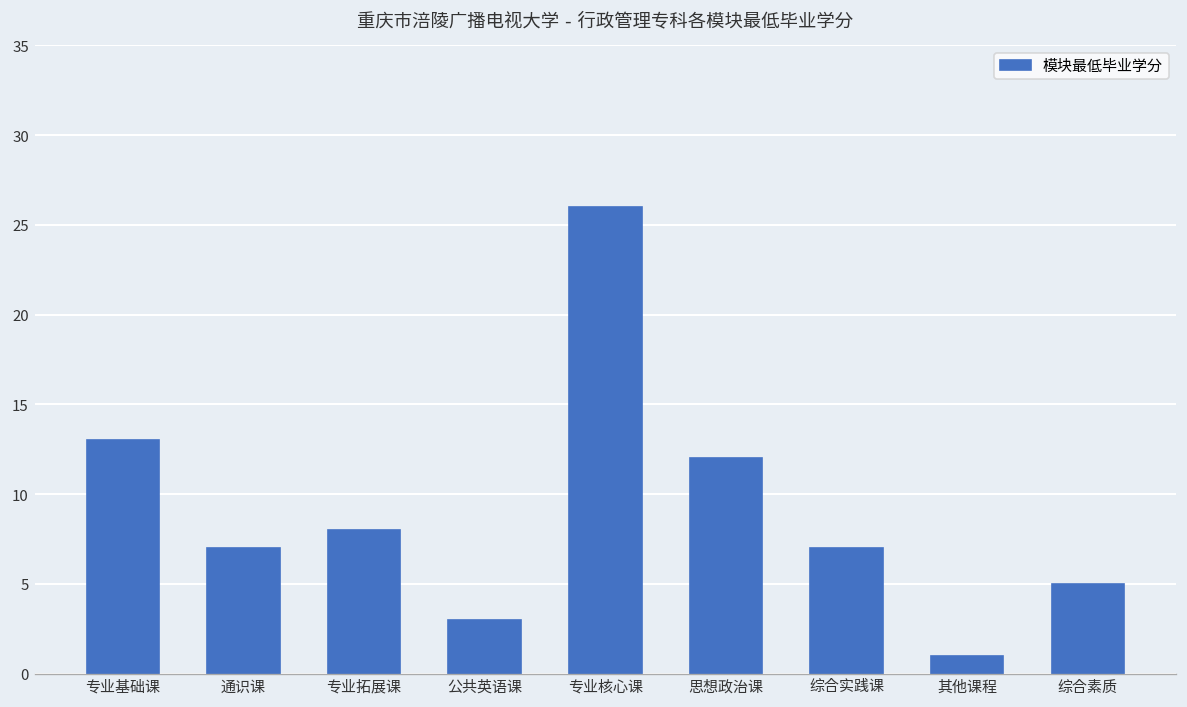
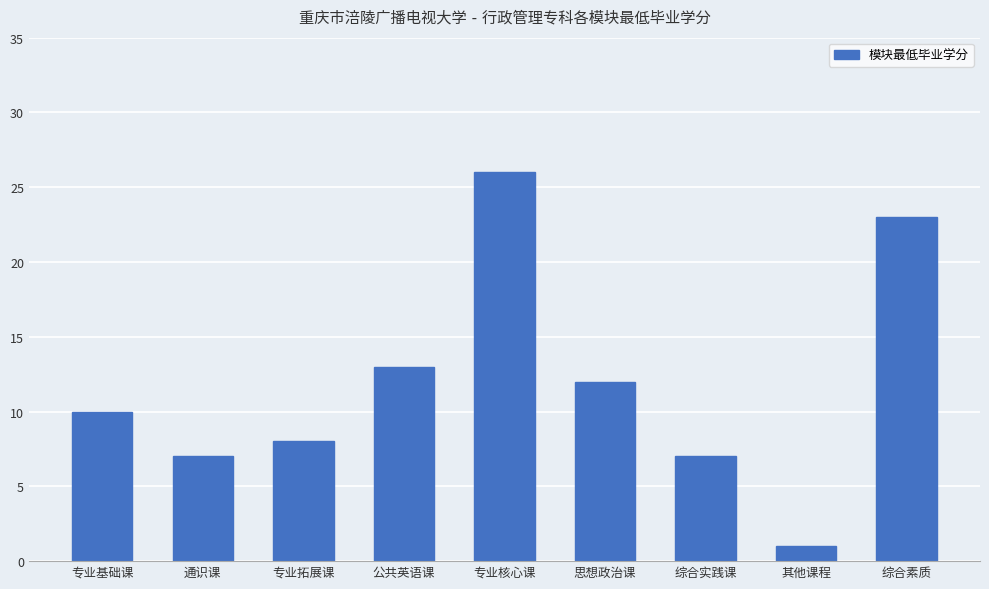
专业基础课: 13 -> 10
公共英语课: 3 -> 13
综合素质: 5 -> 23
